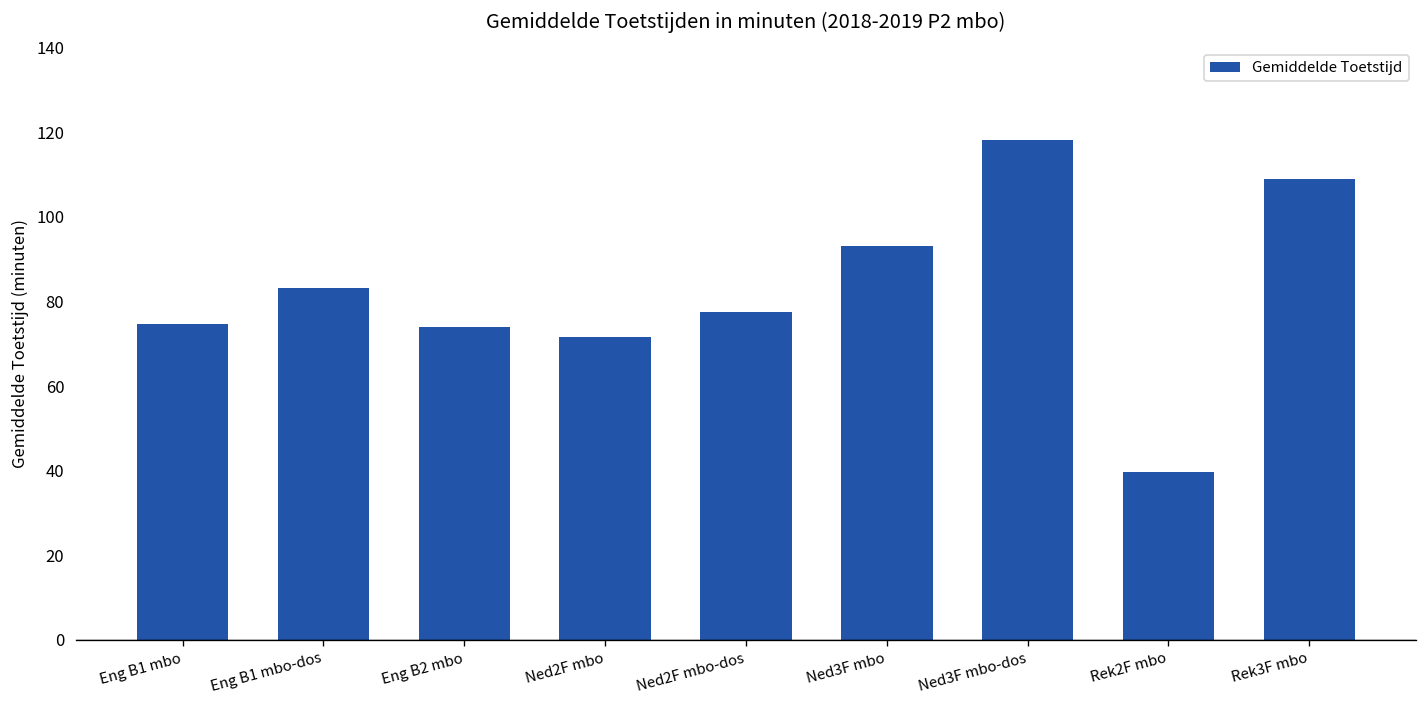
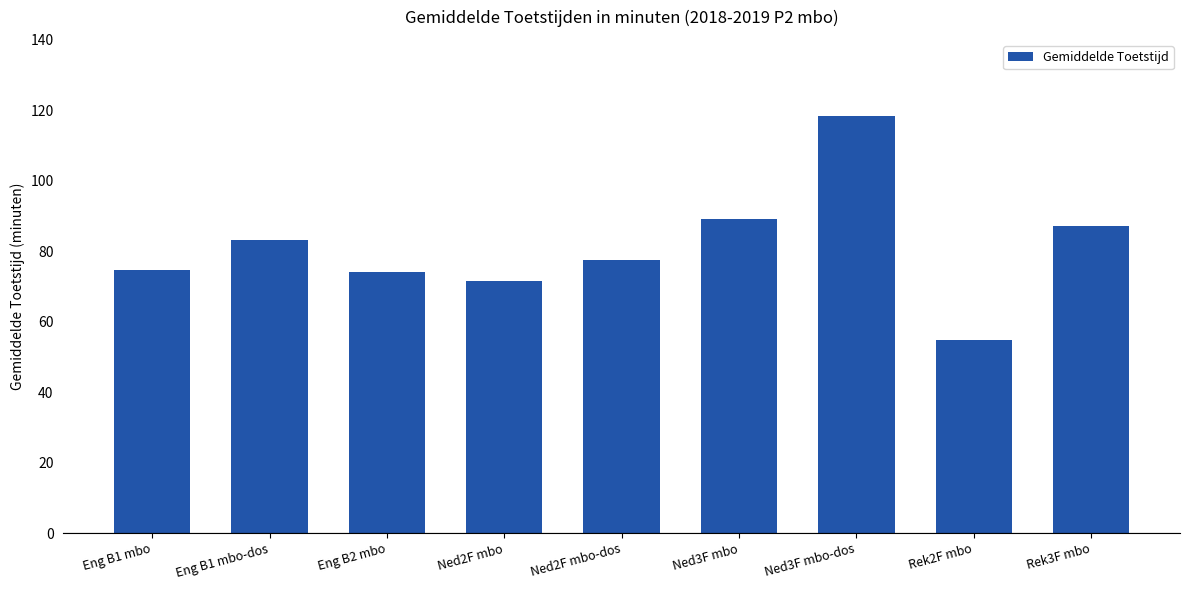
Ned3F mbo: 93 -> 89
Rek2F mbo: 40 -> 55
Rek3F mbo: 109 -> 87
